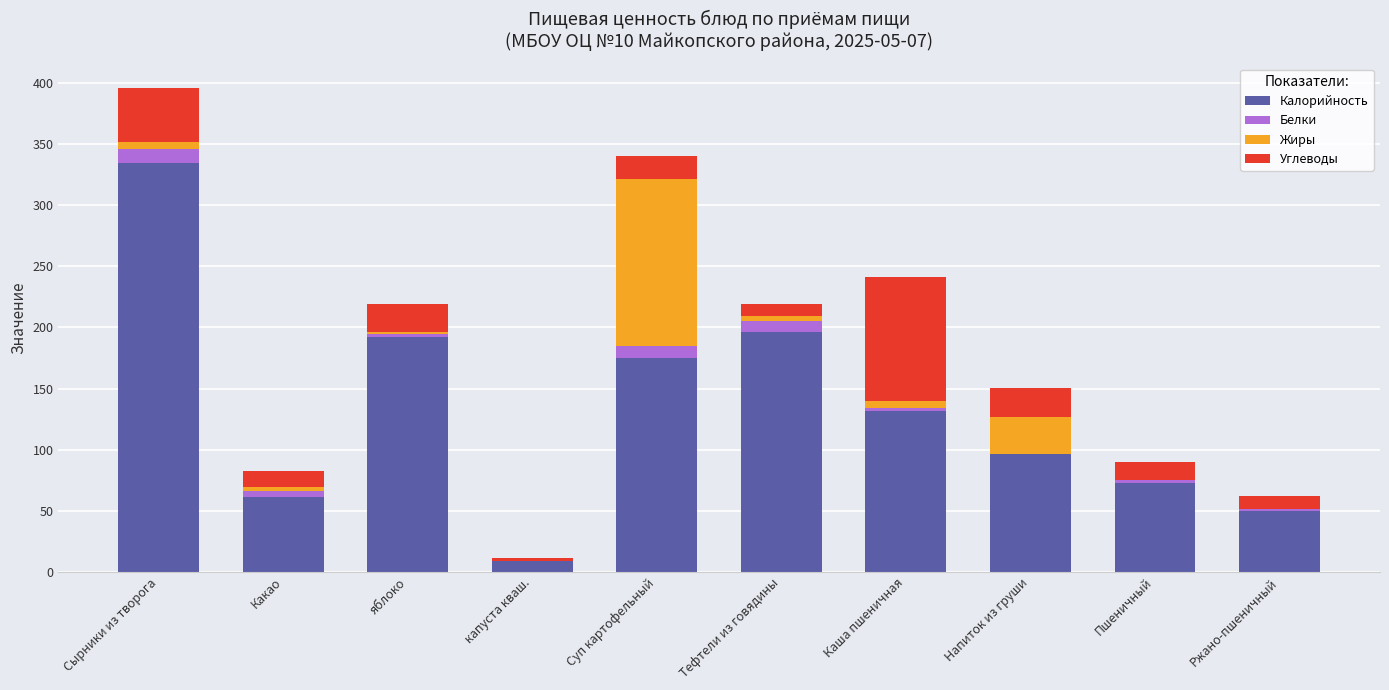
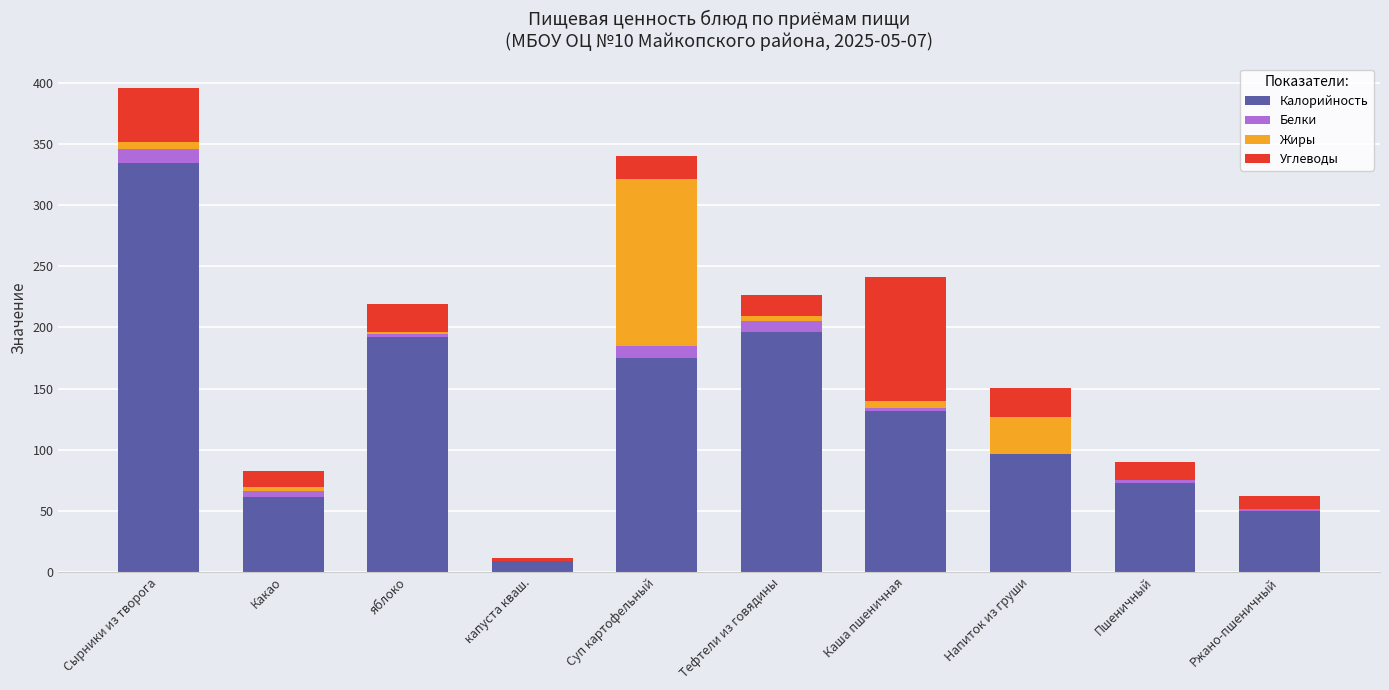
Углеводы, Тефтели из говядины: 9 -> 17
